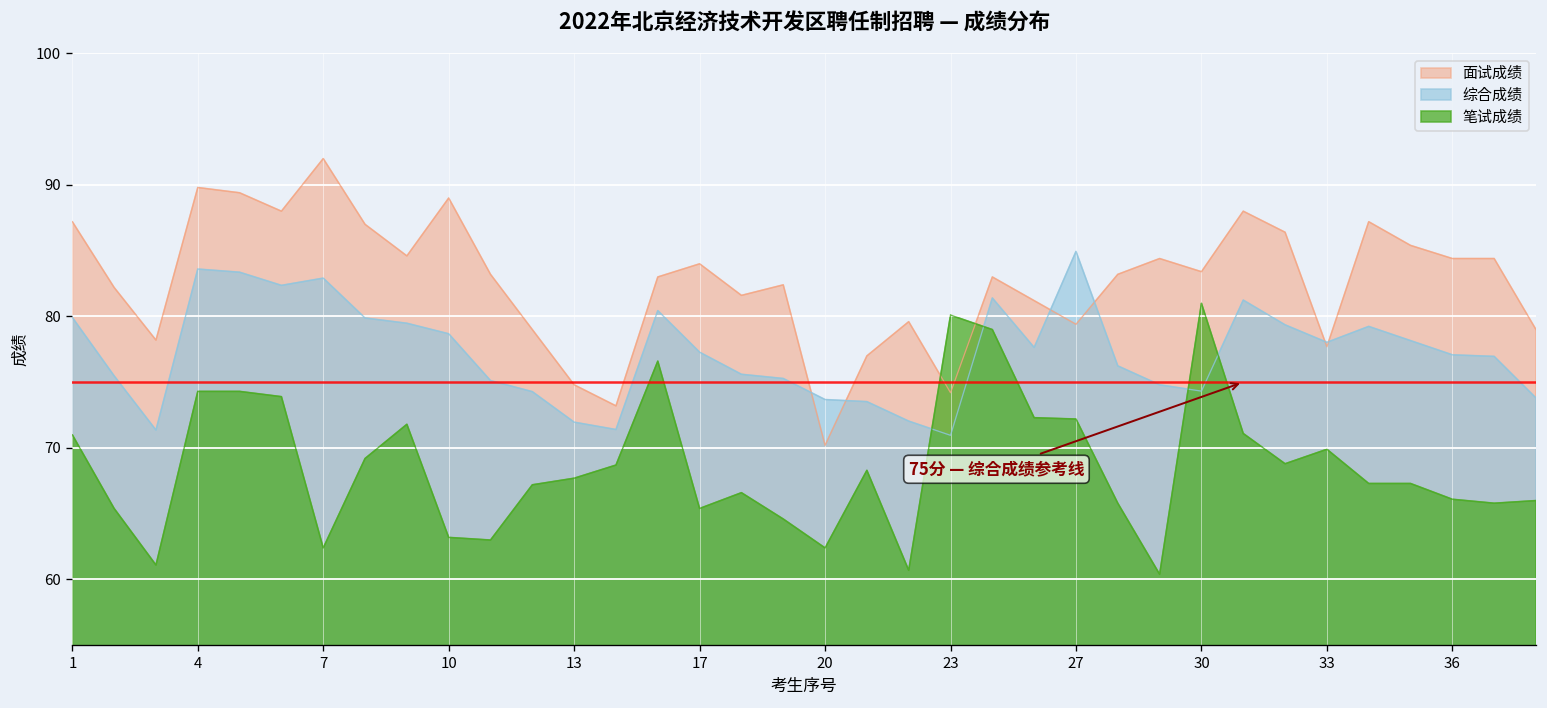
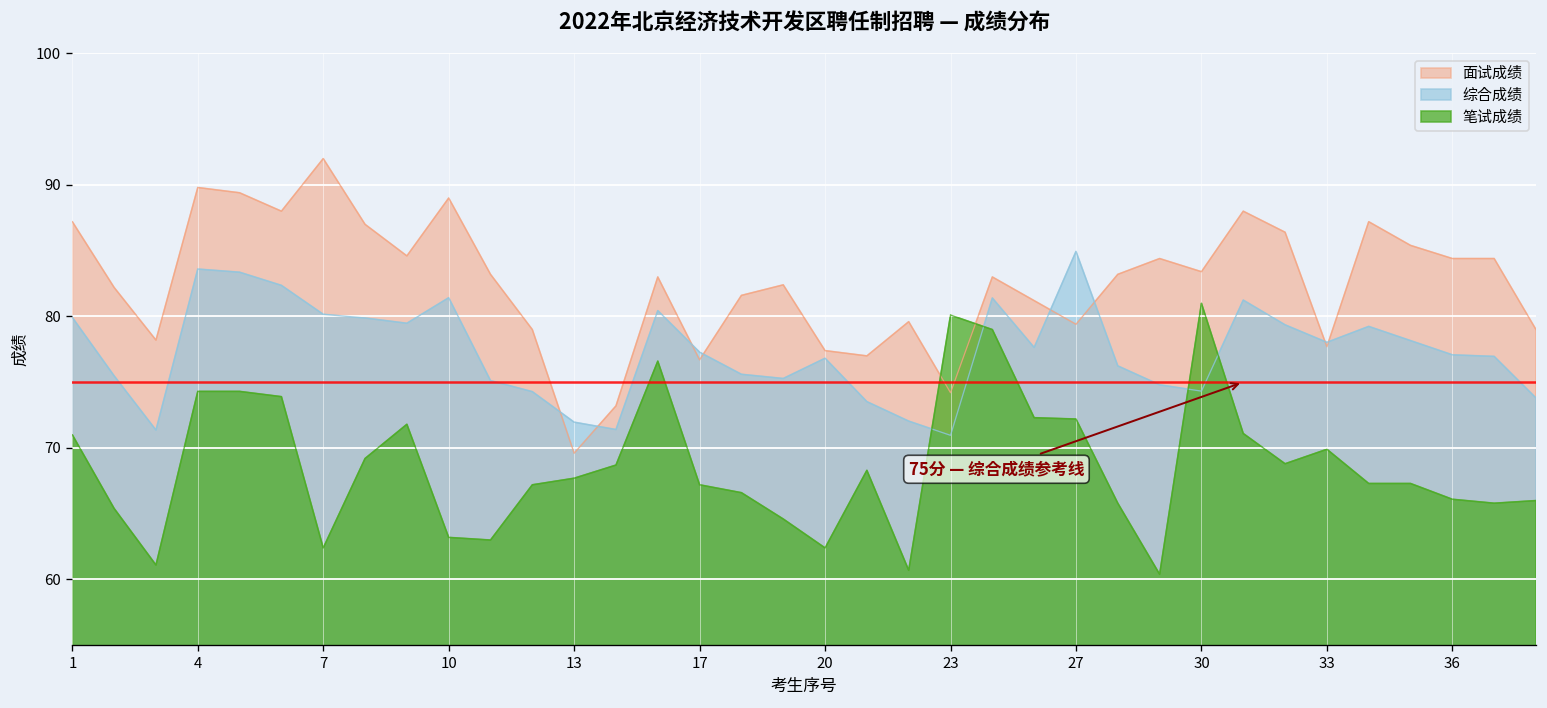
综合成绩, 7: 82.9 -> 80.2
综合成绩, 10: 78.7 -> 81.4
面试成绩, 13: 74.8 -> 69.6
面试成绩, 17: 84.0 -> 76.7
笔试成绩, 17: 65.4 -> 67.2
面试成绩, 20: 70.2 -> 77.4
综合成绩, 20: 73.7 -> 76.8
